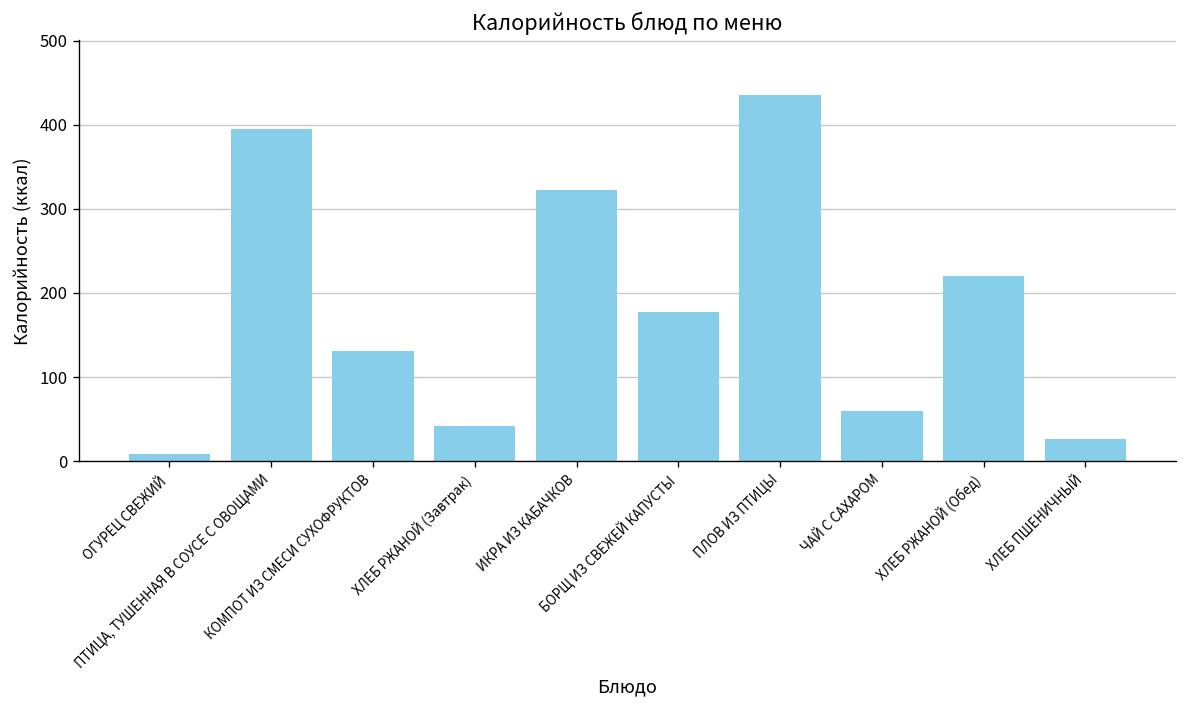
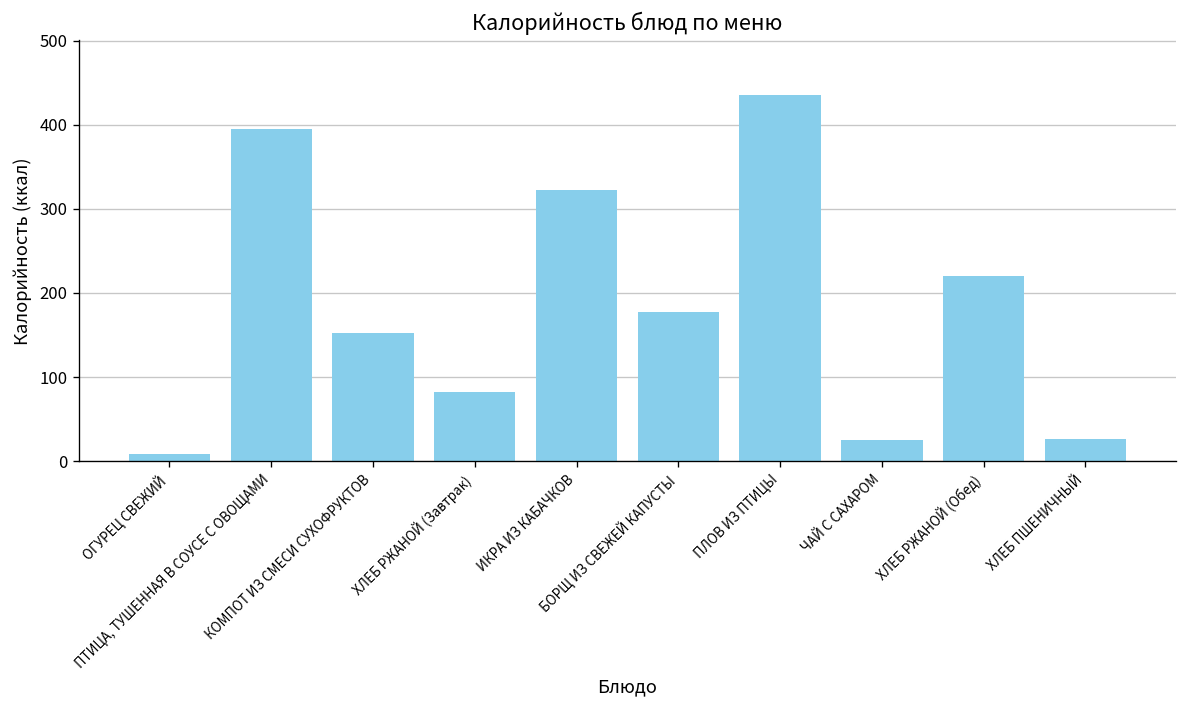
КОМПОТ ИЗ СМЕСИ СУХОФРУКТОВ: 130 -> 150
ХЛЕБ РЖАНОЙ (Завтрак): 40 -> 80
ЧАЙ С САХАРОМ: 60 -> 30
